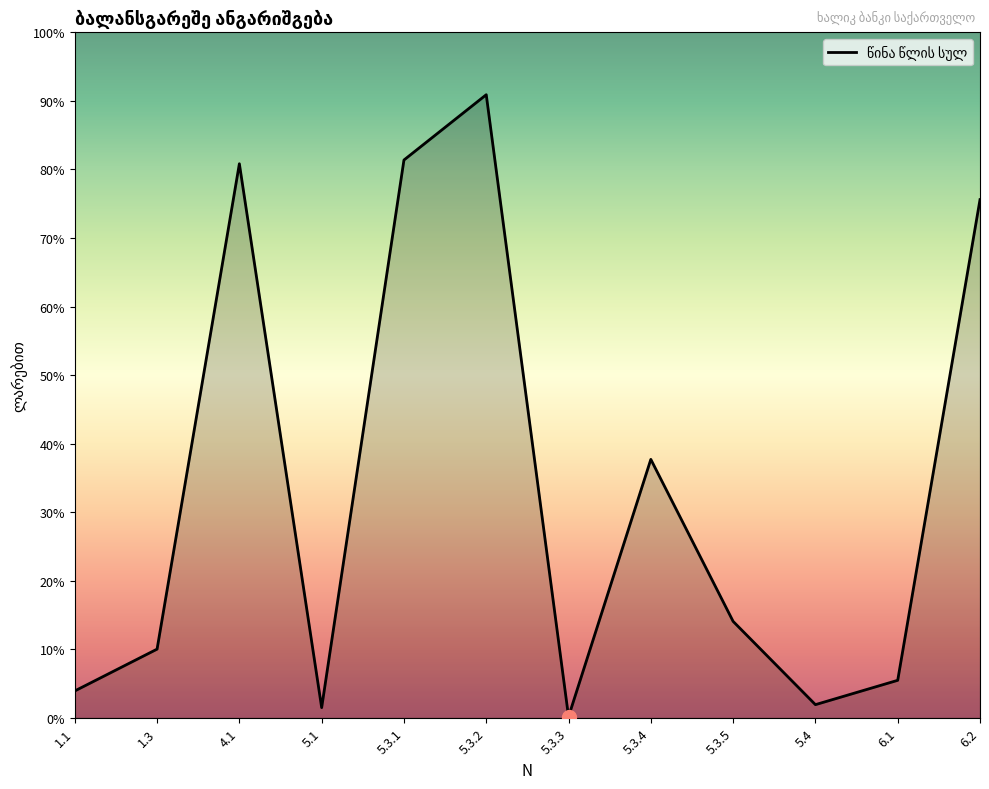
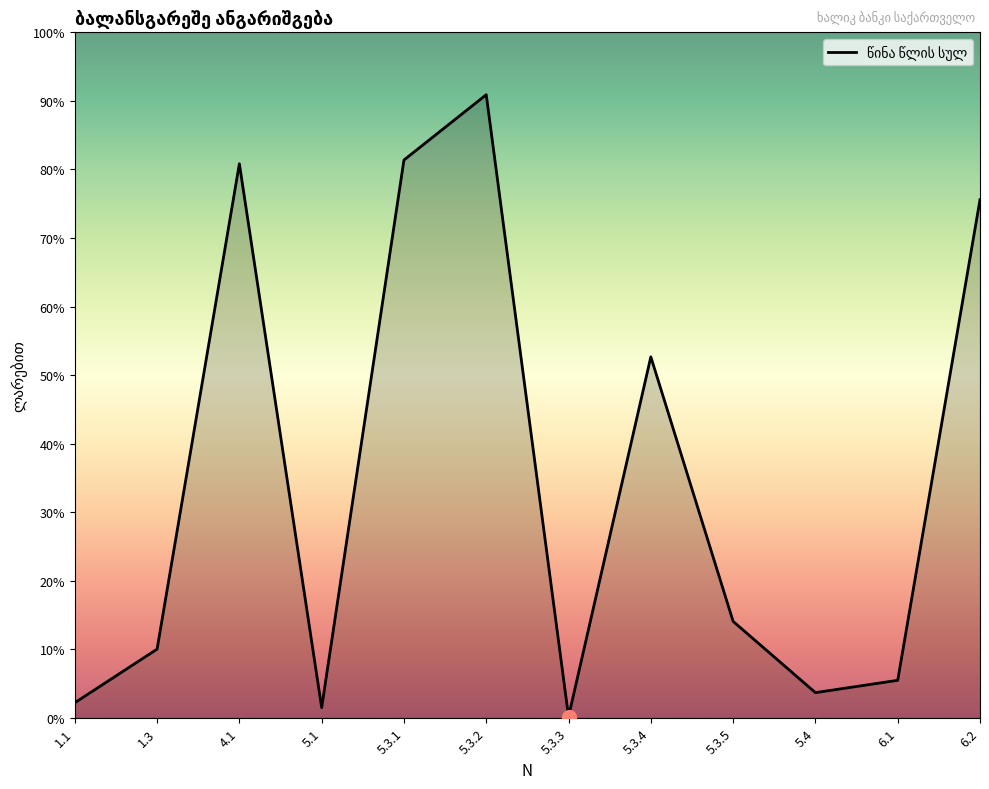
წინა წლის სულ, 1.1: 4% -> 2%
წინა წლის სულ, 5.3.4: 38% -> 53%
წინა წლის სულ, 5.4: 2% -> 4%
